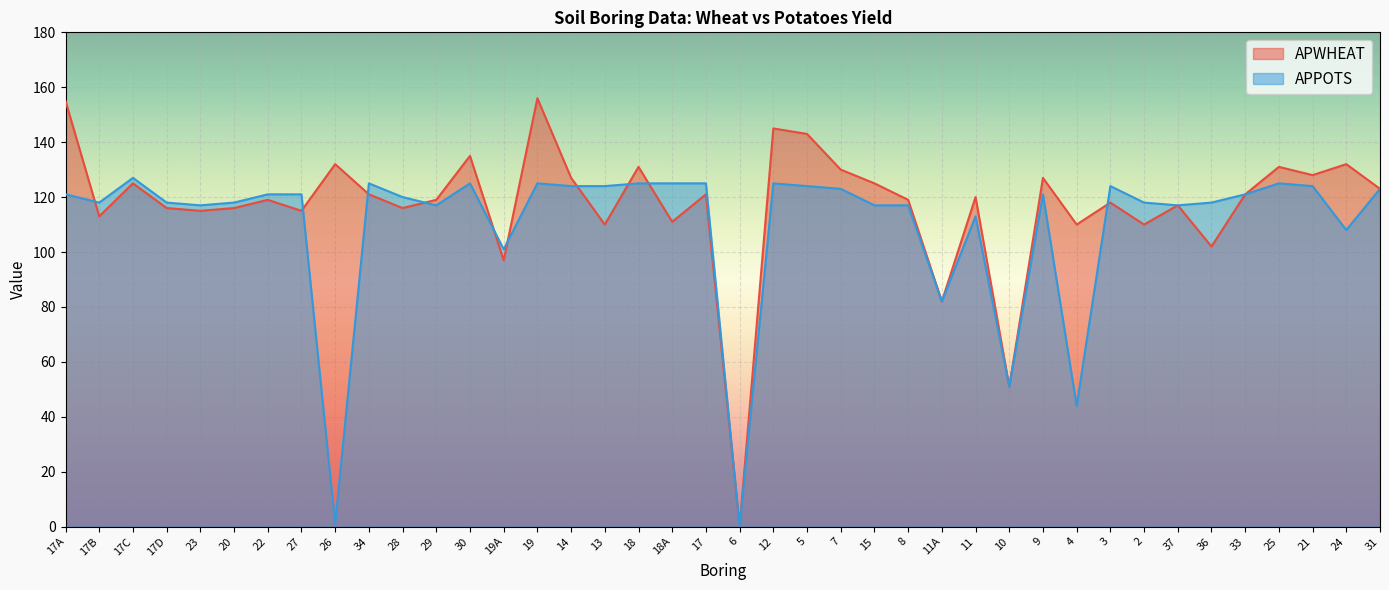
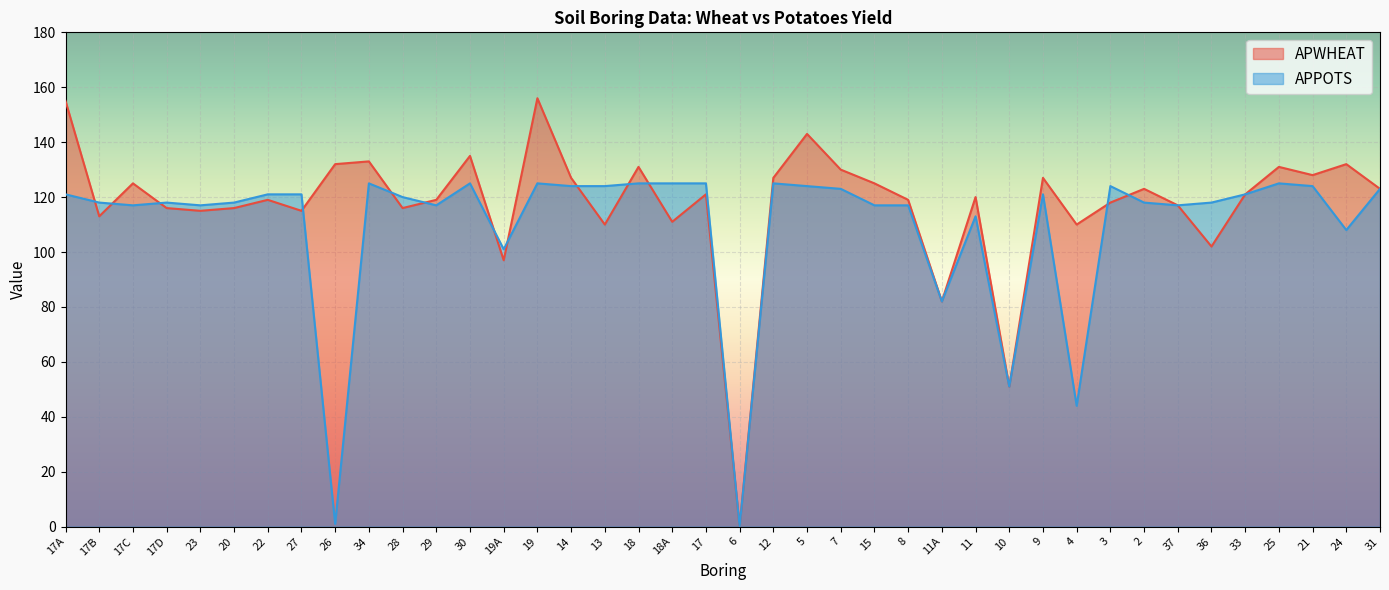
APPOTS, 17C: 127 -> 117
APWHEAT, 34: 121 -> 133
APWHEAT, 12: 145 -> 127
APWHEAT, 2: 110 -> 123
